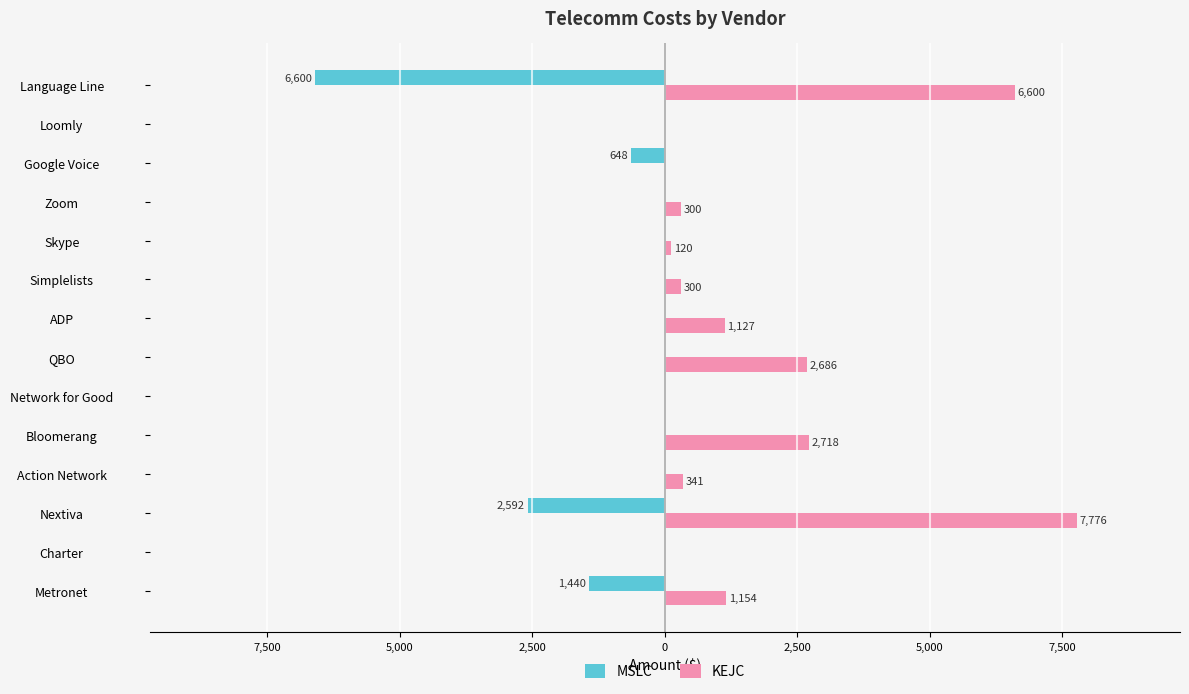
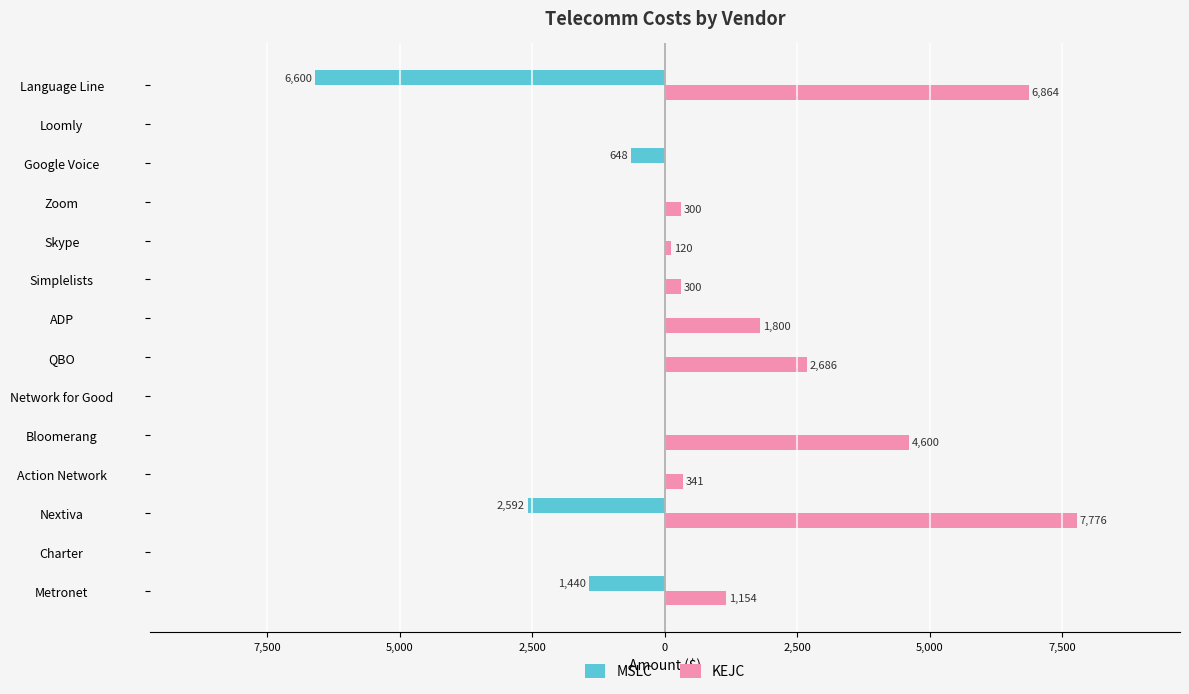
KEJC, Language Line: 6,600 -> 6,864
KEJC, ADP: 1,127 -> 1,800
KEJC, Bloomerang: 2,718 -> 4,600
